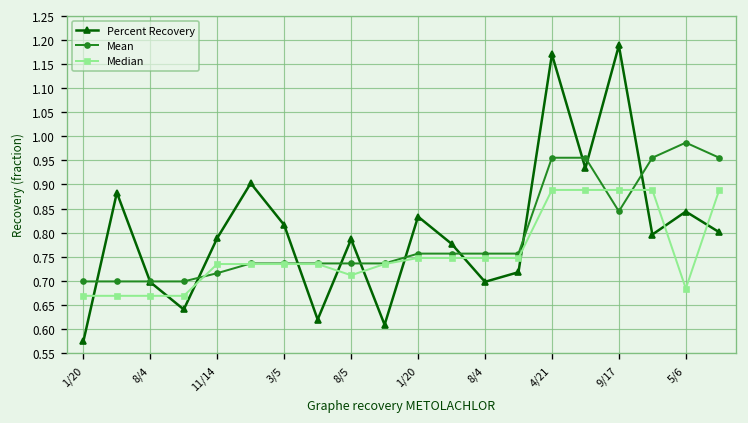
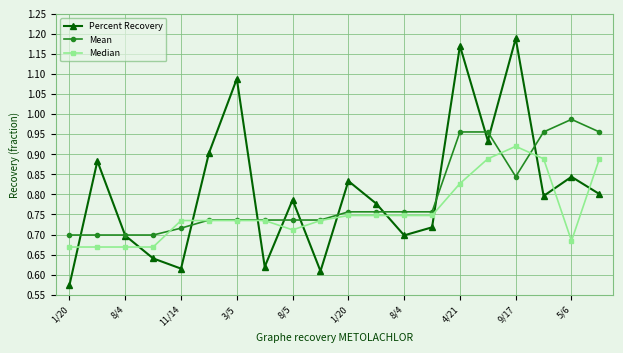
Percent Recovery, 11/14: 0.79 -> 0.62
Percent Recovery, 3/5: 0.82 -> 1.09
Median, 4/21: 0.89 -> 0.83
Median, 9/17: 0.89 -> 0.92
